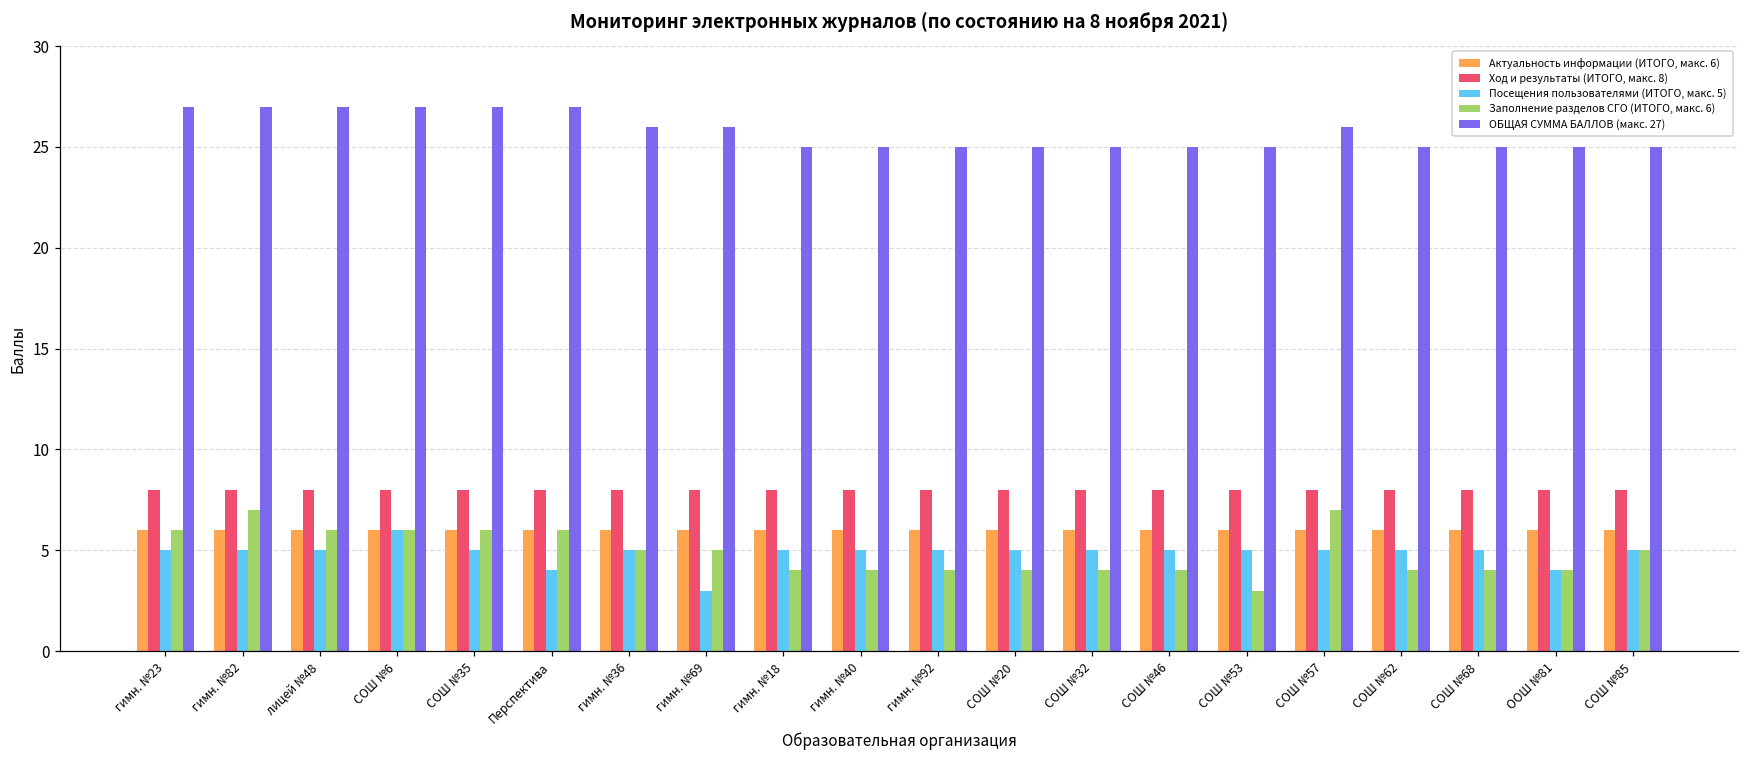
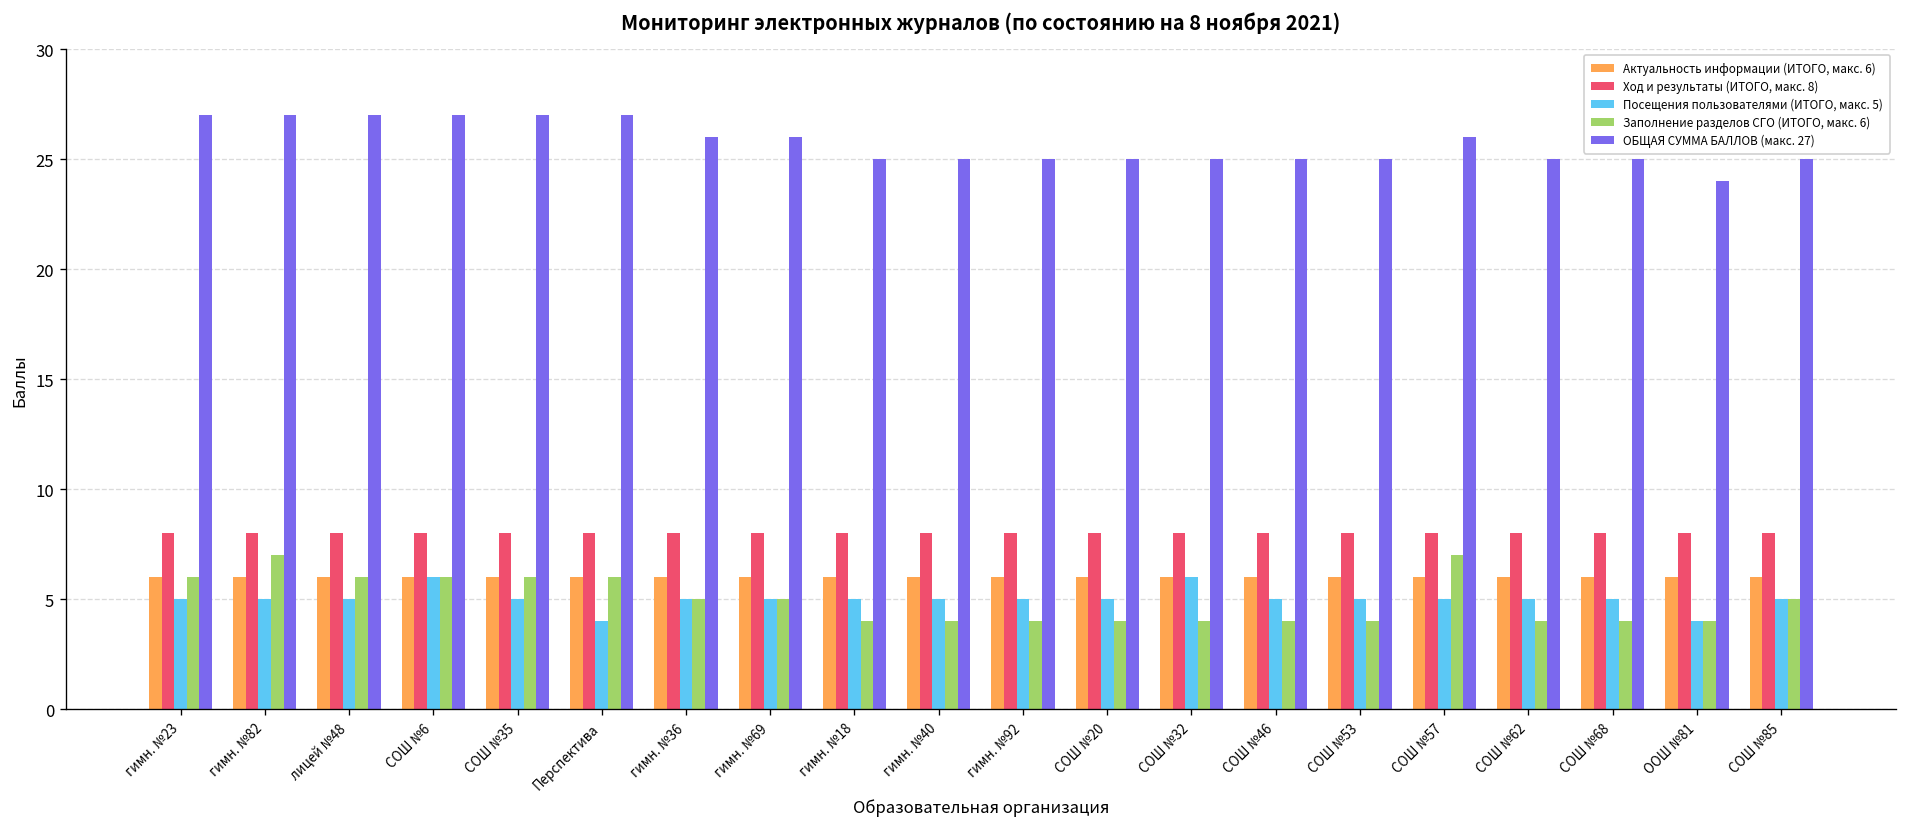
Посещения пользователями (ИТОГО, макс. 5), гимн. №69: 3 -> 5
Посещения пользователями (ИТОГО, макс. 5), СОШ №32: 5 -> 6
Заполнение разделов СГО (ИТОГО, макс. 6), СОШ №53: 3 -> 4
ОБЩАЯ СУММА БАЛЛОВ (макс. 27), ООШ №81: 25 -> 24
